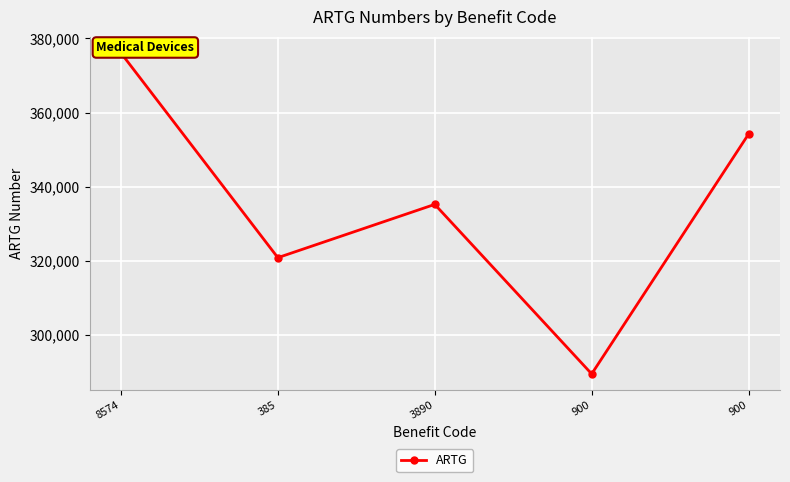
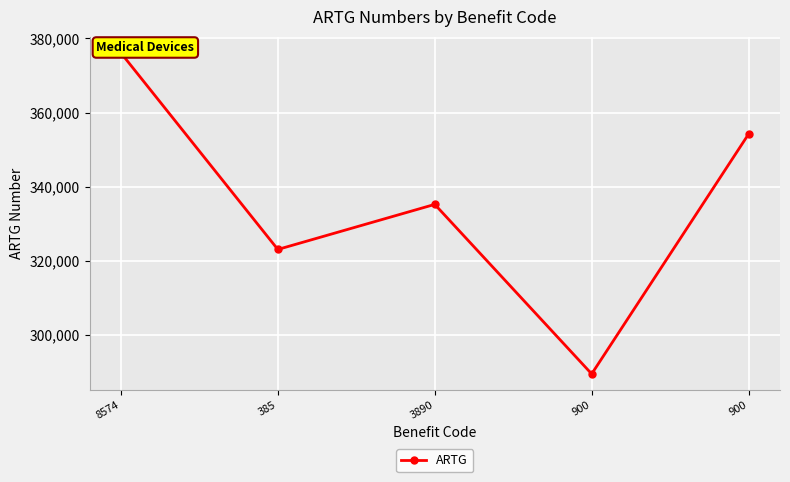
385: 321,000 -> 323,000
